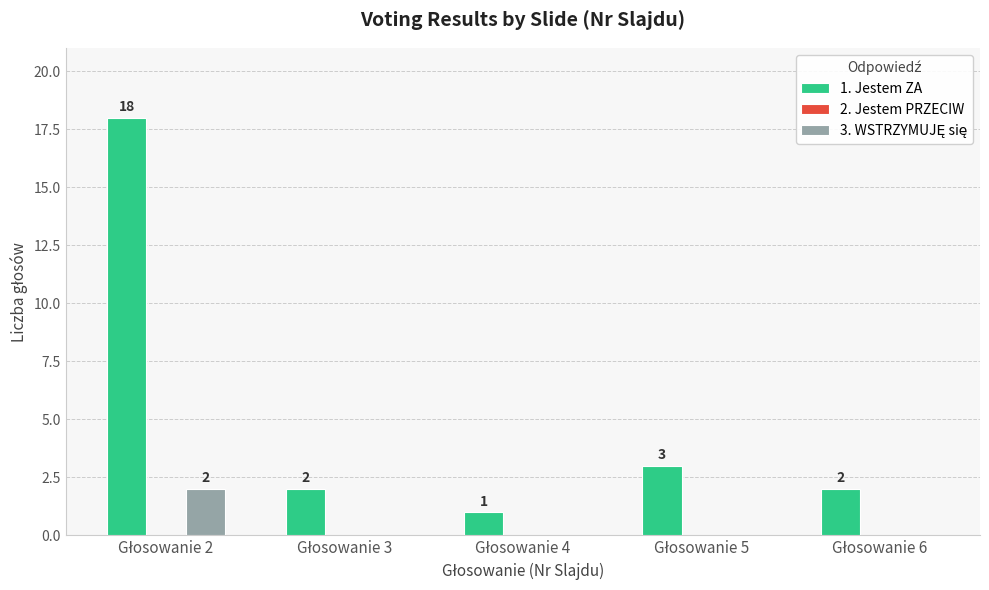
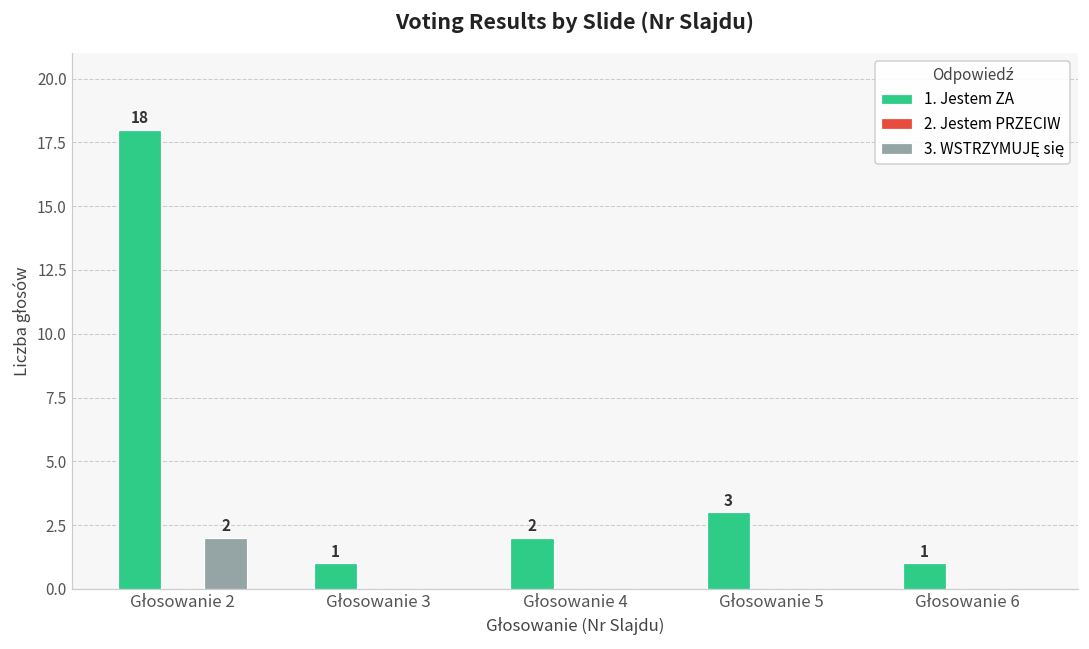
1. Jestem ZA, Głosowanie 3: 2 -> 1
1. Jestem ZA, Głosowanie 4: 1 -> 2
1. Jestem ZA, Głosowanie 6: 2 -> 1
